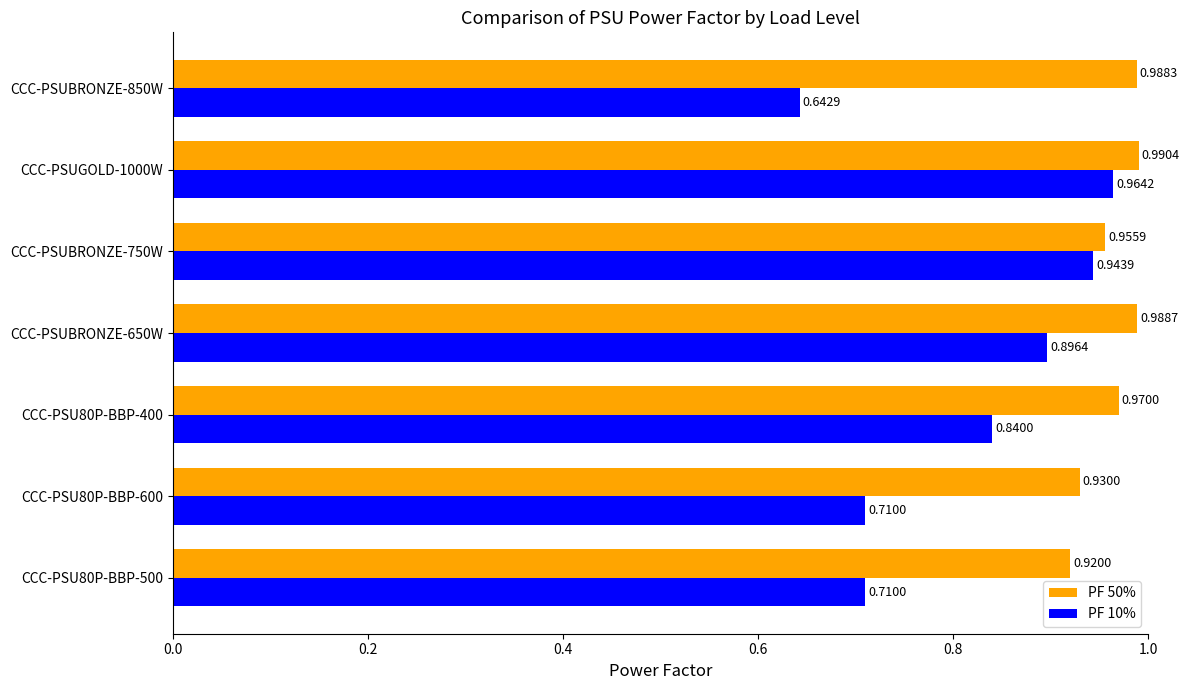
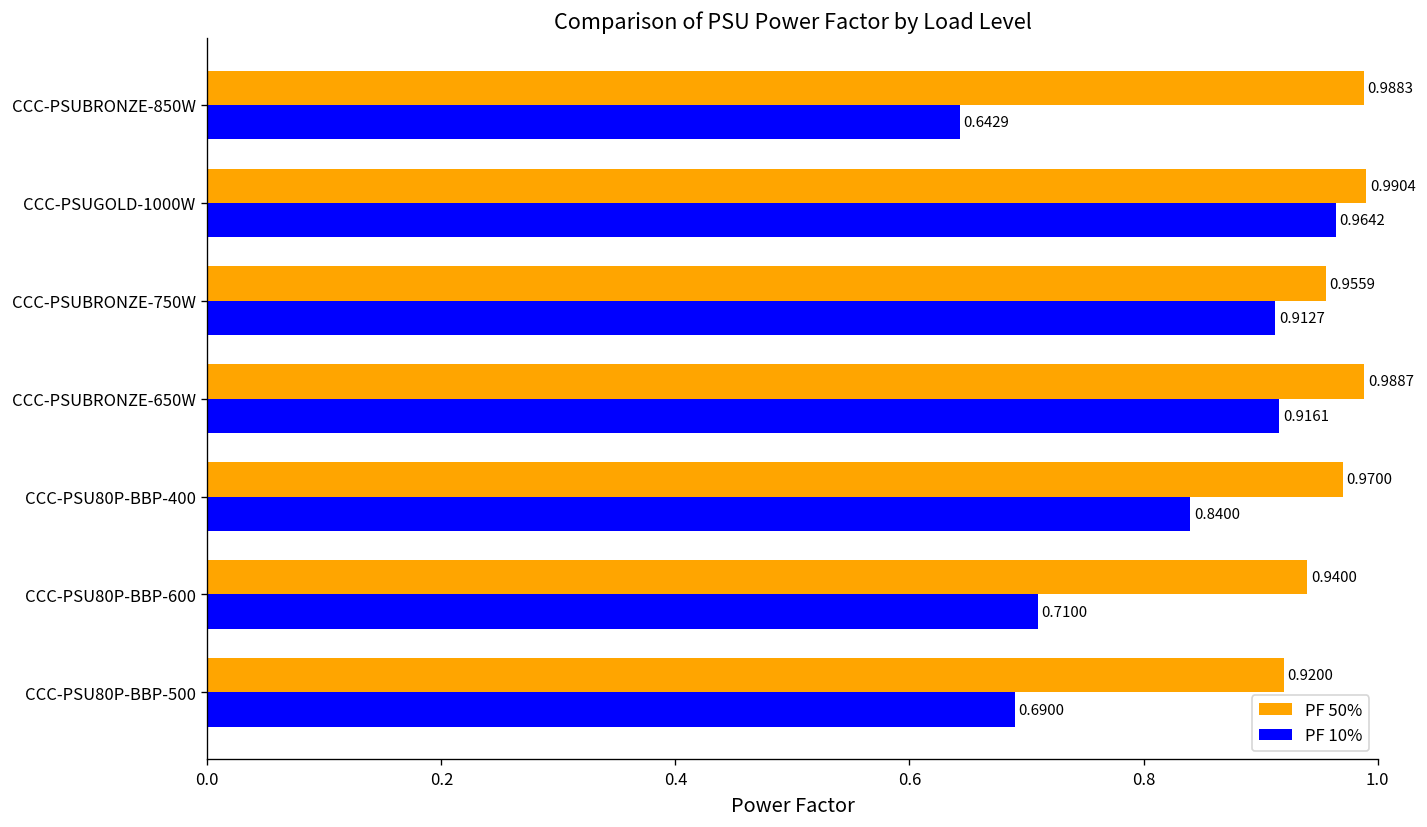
PF 10%, CCC-PSUBRONZE-750W: 0.9439 -> 0.9127
PF 10%, CCC-PSUBRONZE-650W: 0.8964 -> 0.9161
PF 50%, CCC-PSU80P-BBP-600: 0.9300 -> 0.9400
PF 10%, CCC-PSU80P-BBP-500: 0.7100 -> 0.6900
